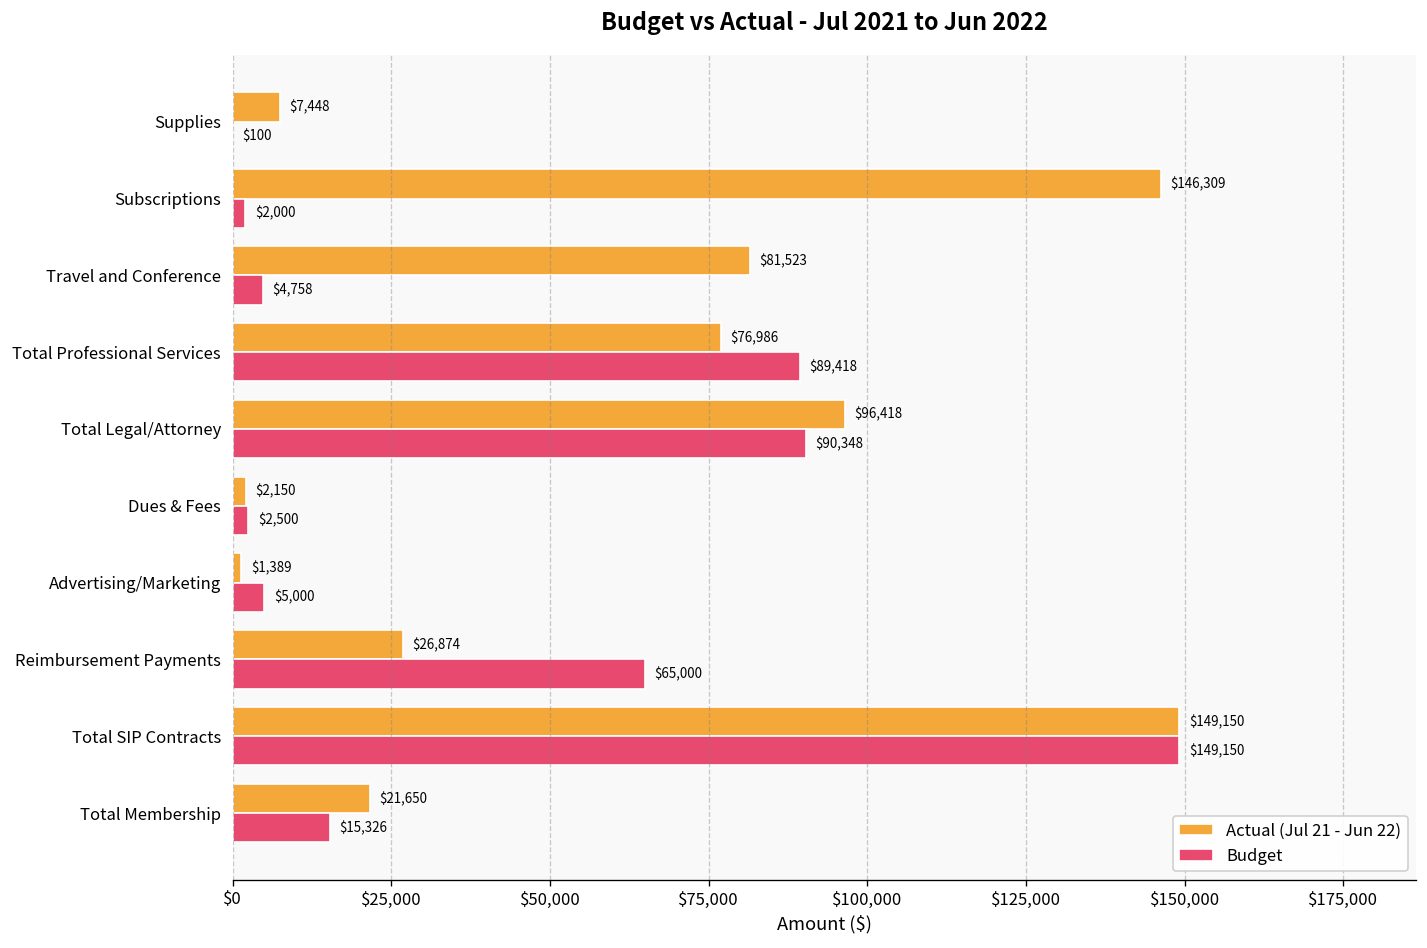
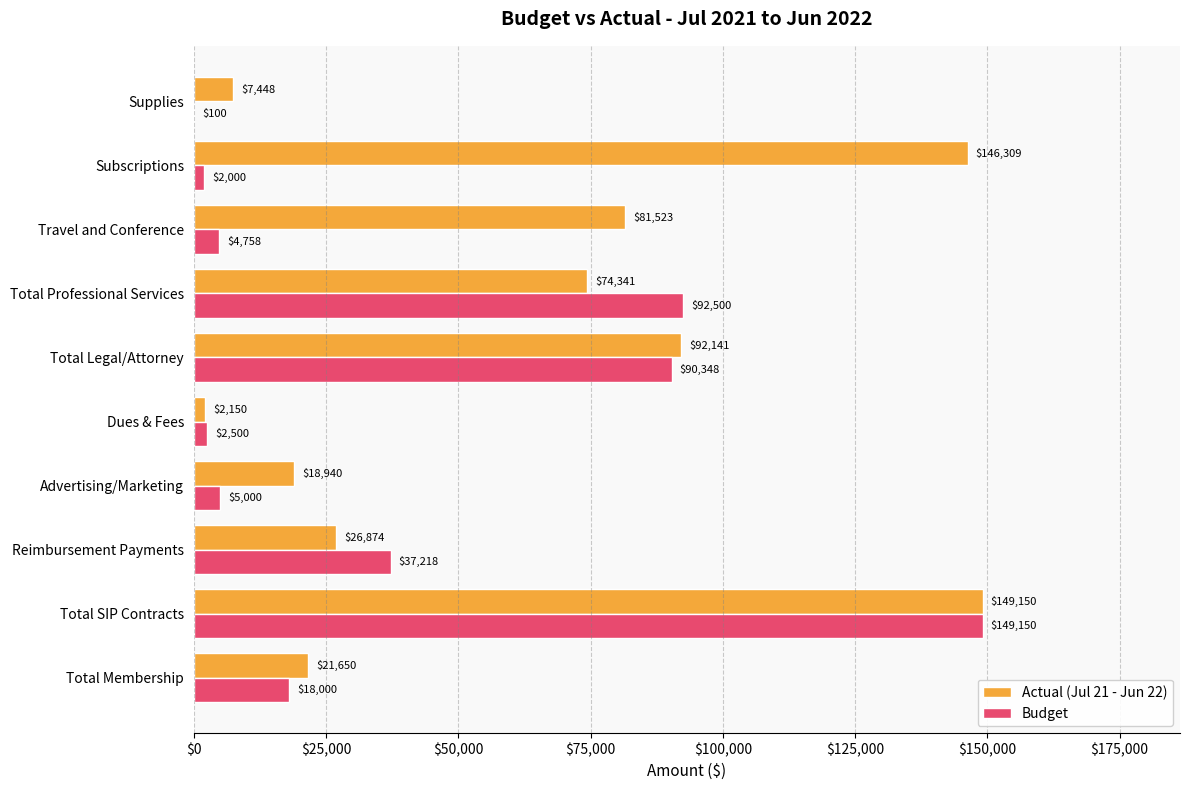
Actual (Jul 21 - Jun 22), Total Professional Services: $76,986 -> $74,341
Budget, Total Professional Services: $89,418 -> $92,500
Actual (Jul 21 - Jun 22), Total Legal/Attorney: $96,418 -> $92,141
Actual (Jul 21 - Jun 22), Advertising/Marketing: $1,389 -> $18,940
Budget, Reimbursement Payments: $65,000 -> $37,218
Budget, Total Membership: $15,326 -> $18,000
